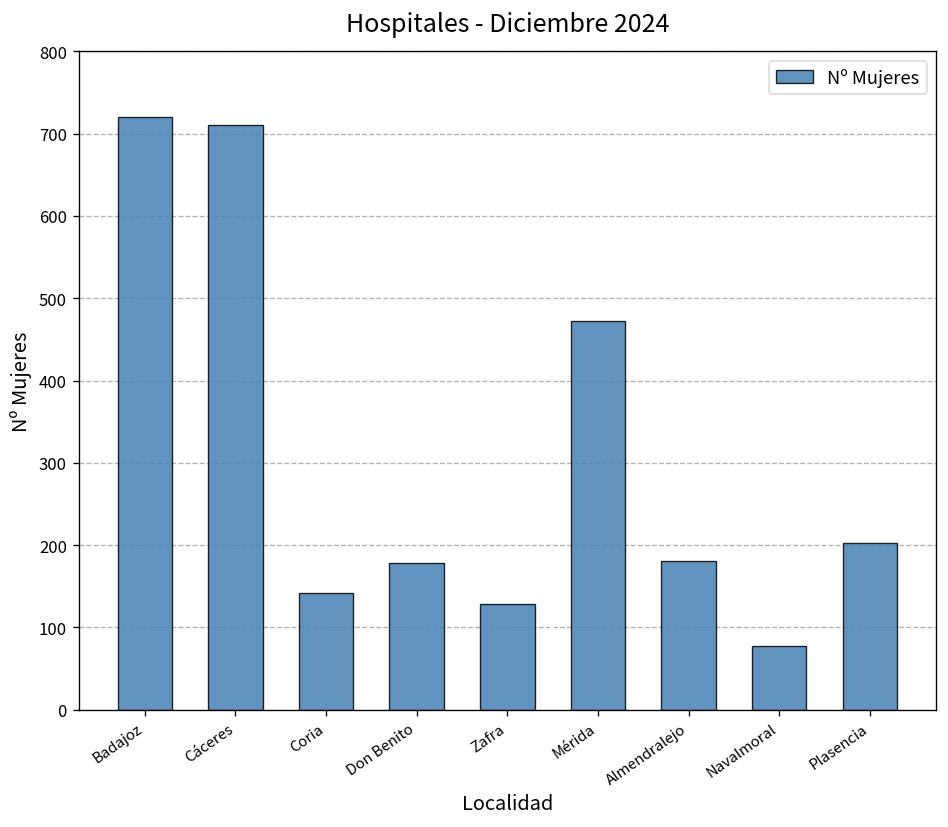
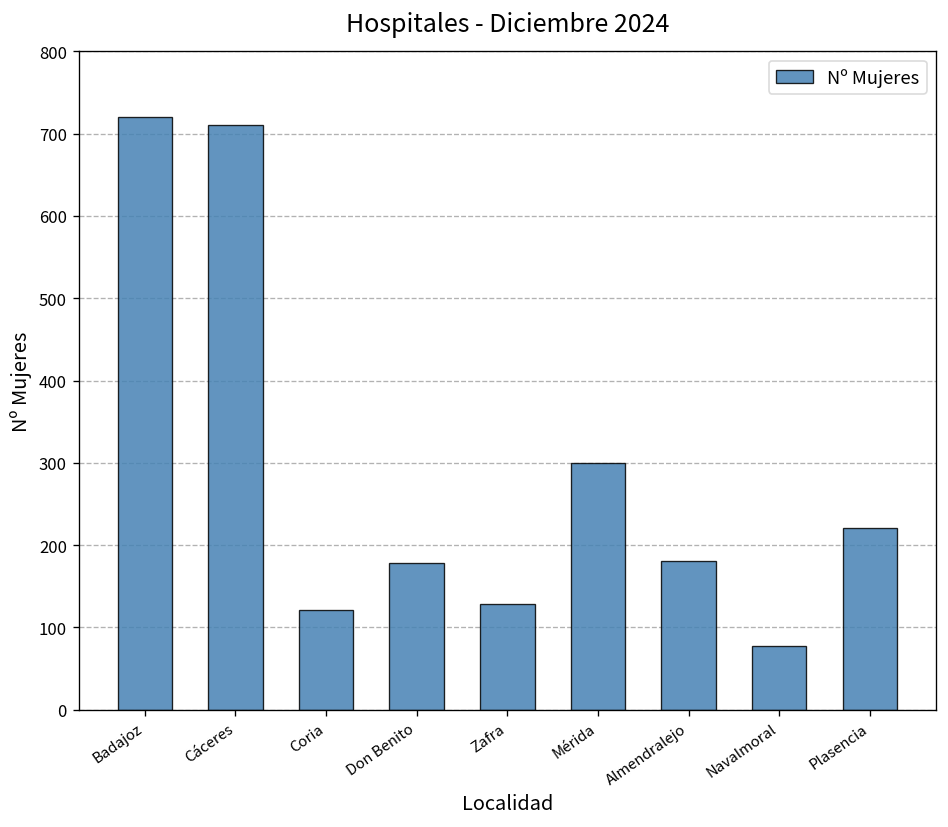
Coria: 140 -> 120
Mérida: 470 -> 300
Plasencia: 200 -> 220
